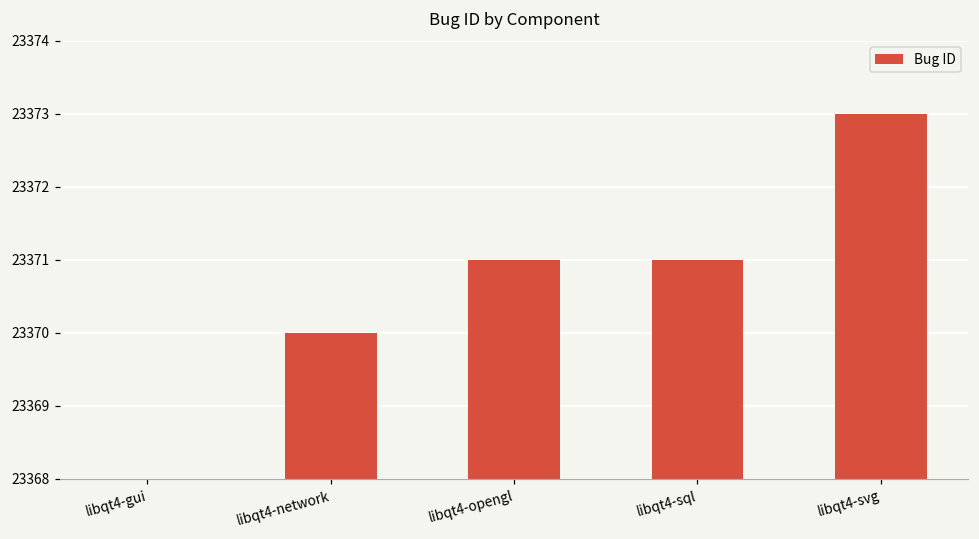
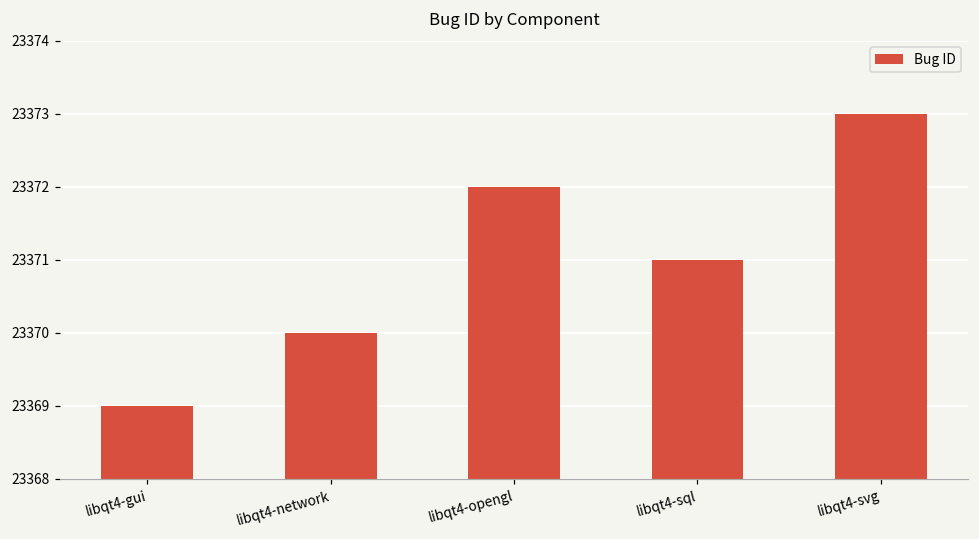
libqt4-gui: 23368 -> 23369
libqt4-opengl: 23371 -> 23372
